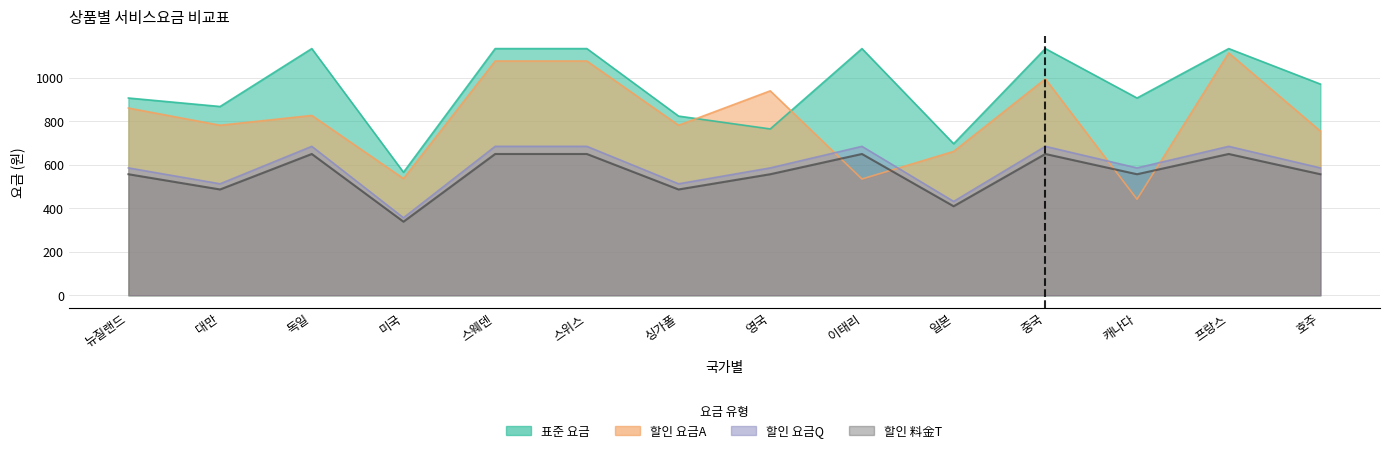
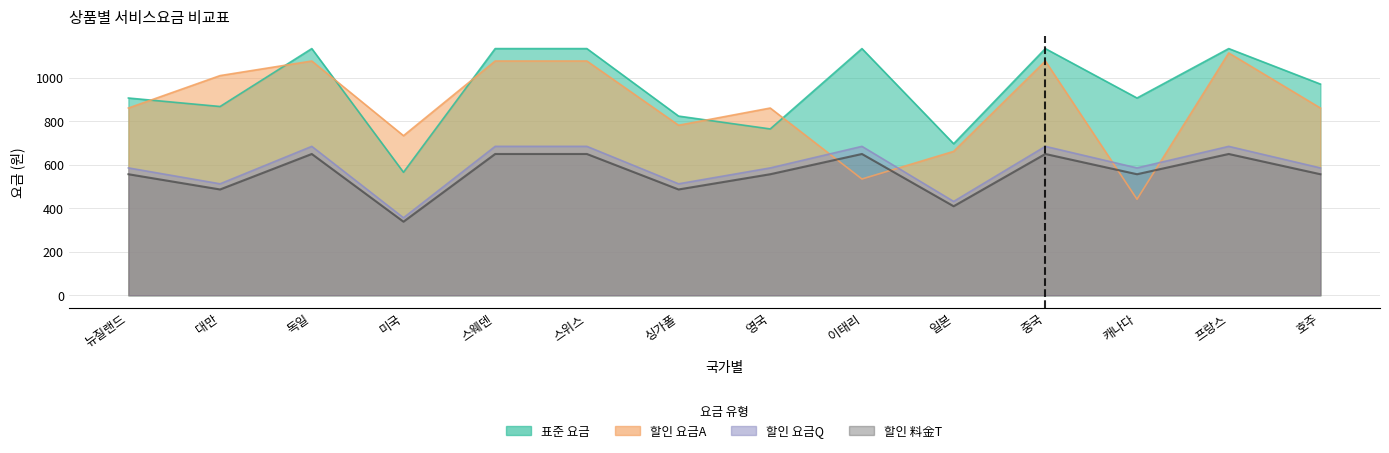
할인 요금A, 대만: 780 -> 1010
할인 요금A, 독일: 830 -> 1080
할인 요금A, 미국: 540 -> 730
할인 요금A, 영국: 940 -> 860
할인 요금A, 중국: 990 -> 1080
할인 요금A, 호주: 750 -> 860
